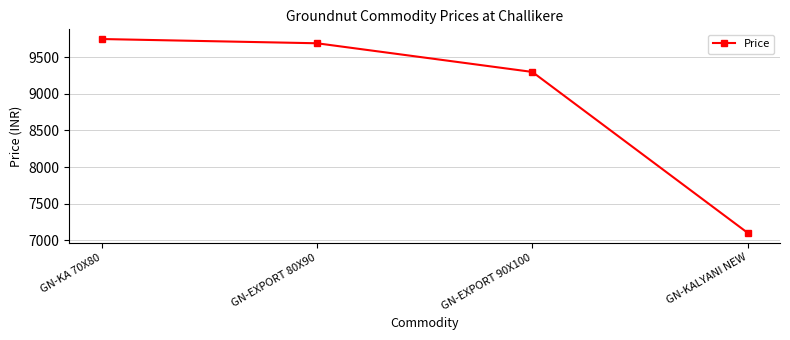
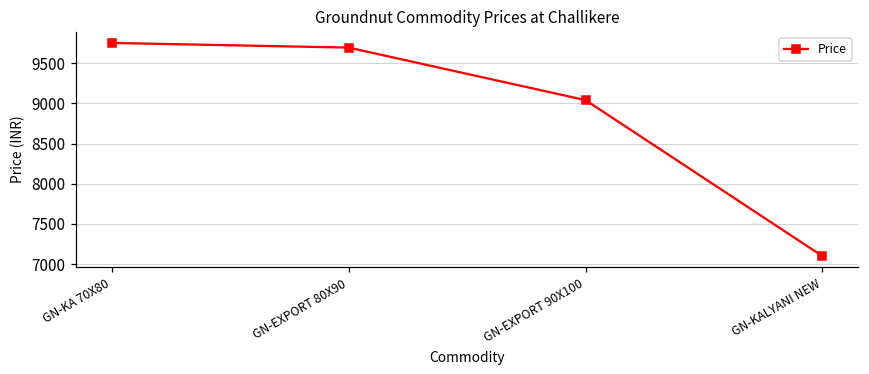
GN-EXPORT 90X100: 9300 -> 9000
